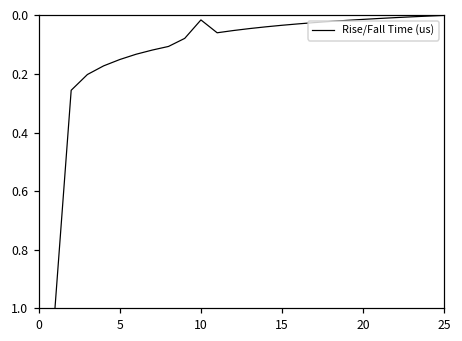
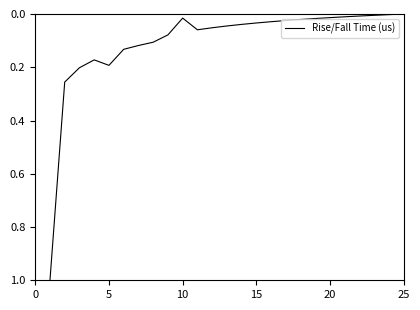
5: 0.15 -> 0.19
